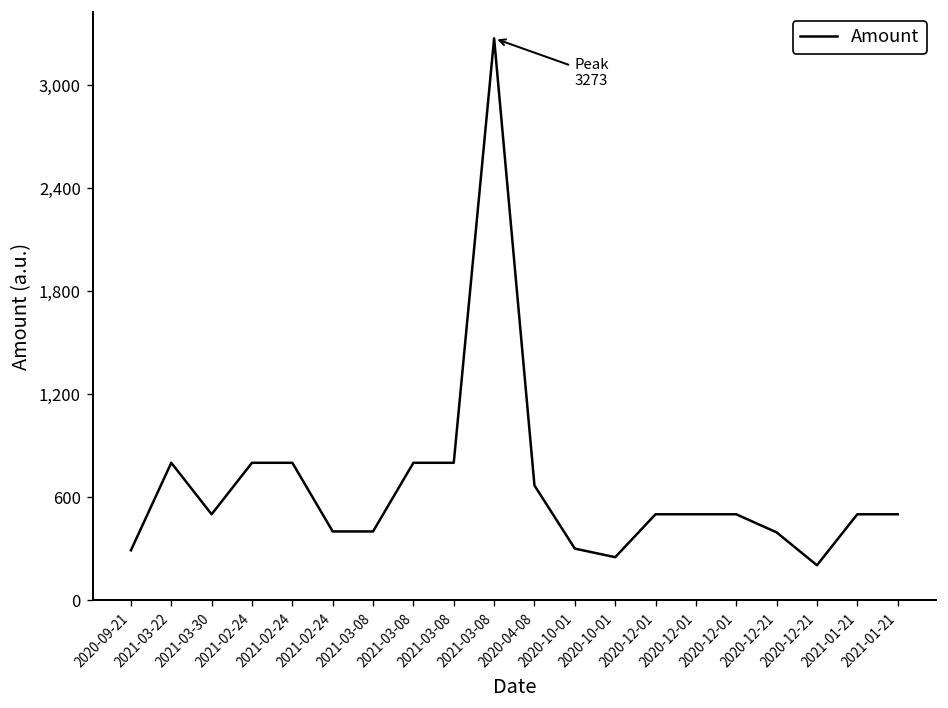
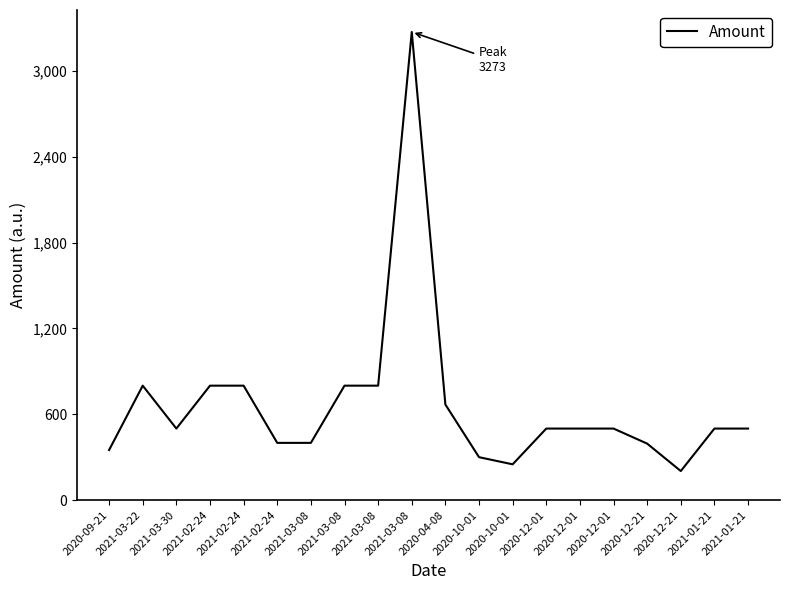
2020-09-21: 290 -> 350
